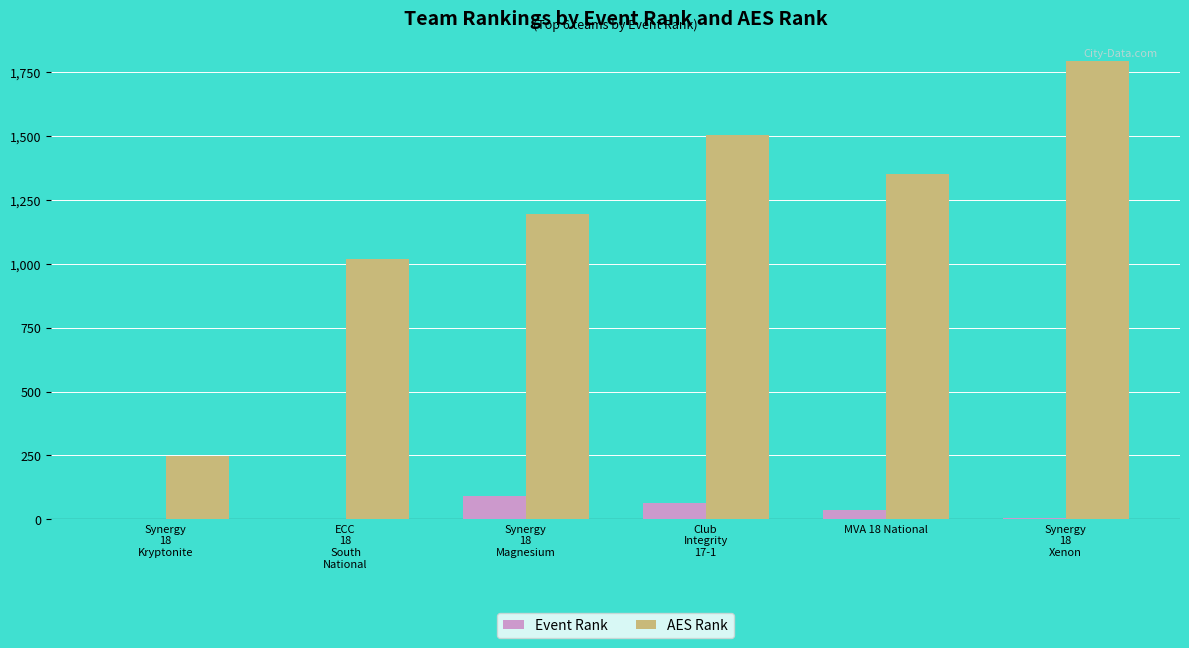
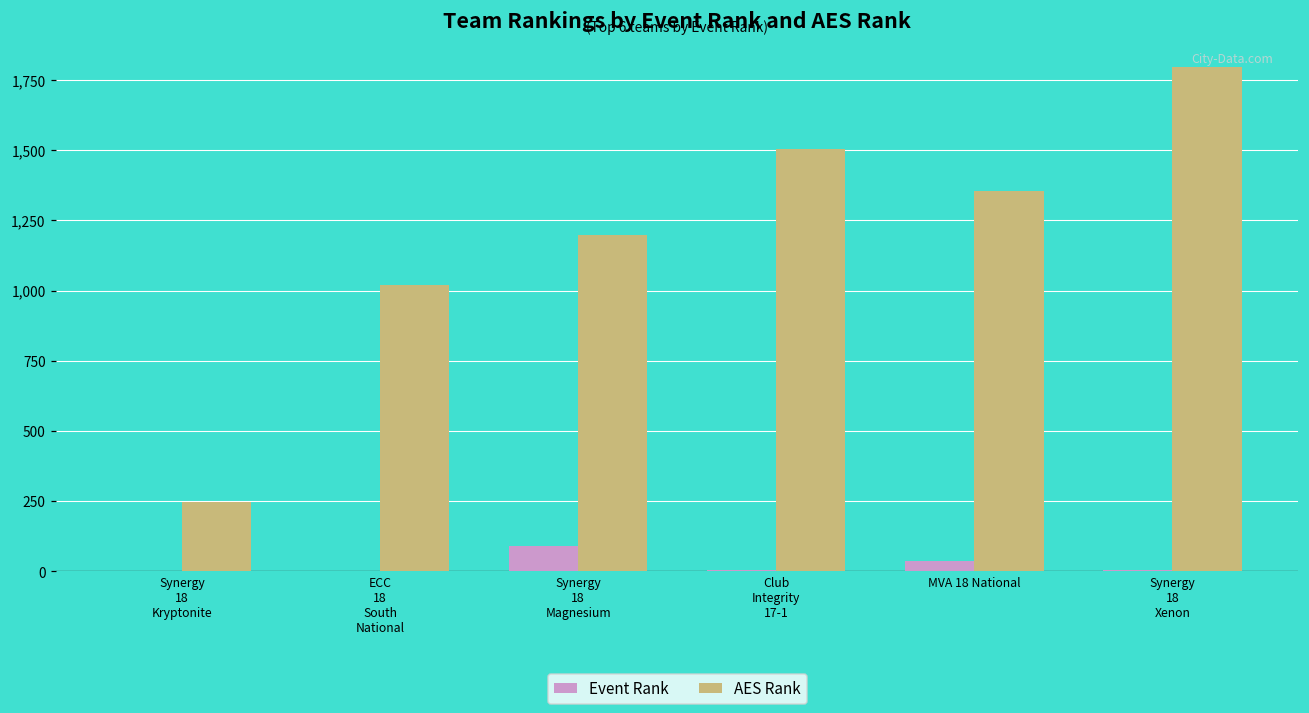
Event Rank, Club Integrity 17-1: 60 -> 0
